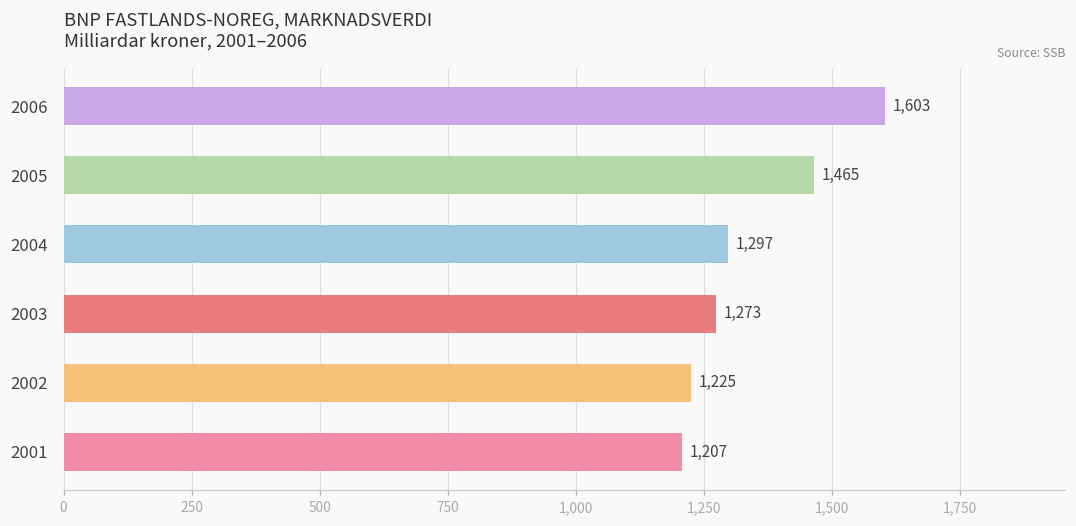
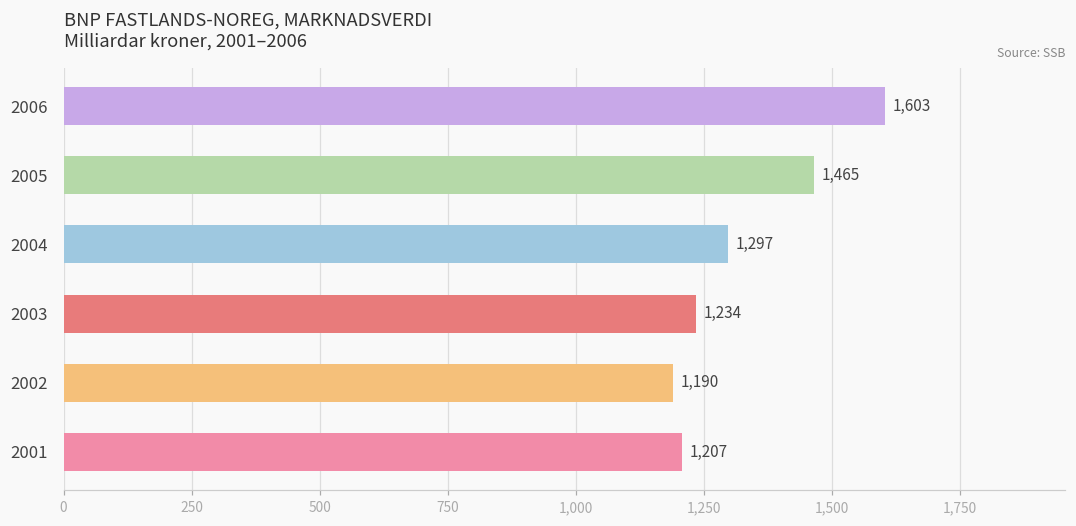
2003: 1,273 -> 1,234
2002: 1,225 -> 1,190
